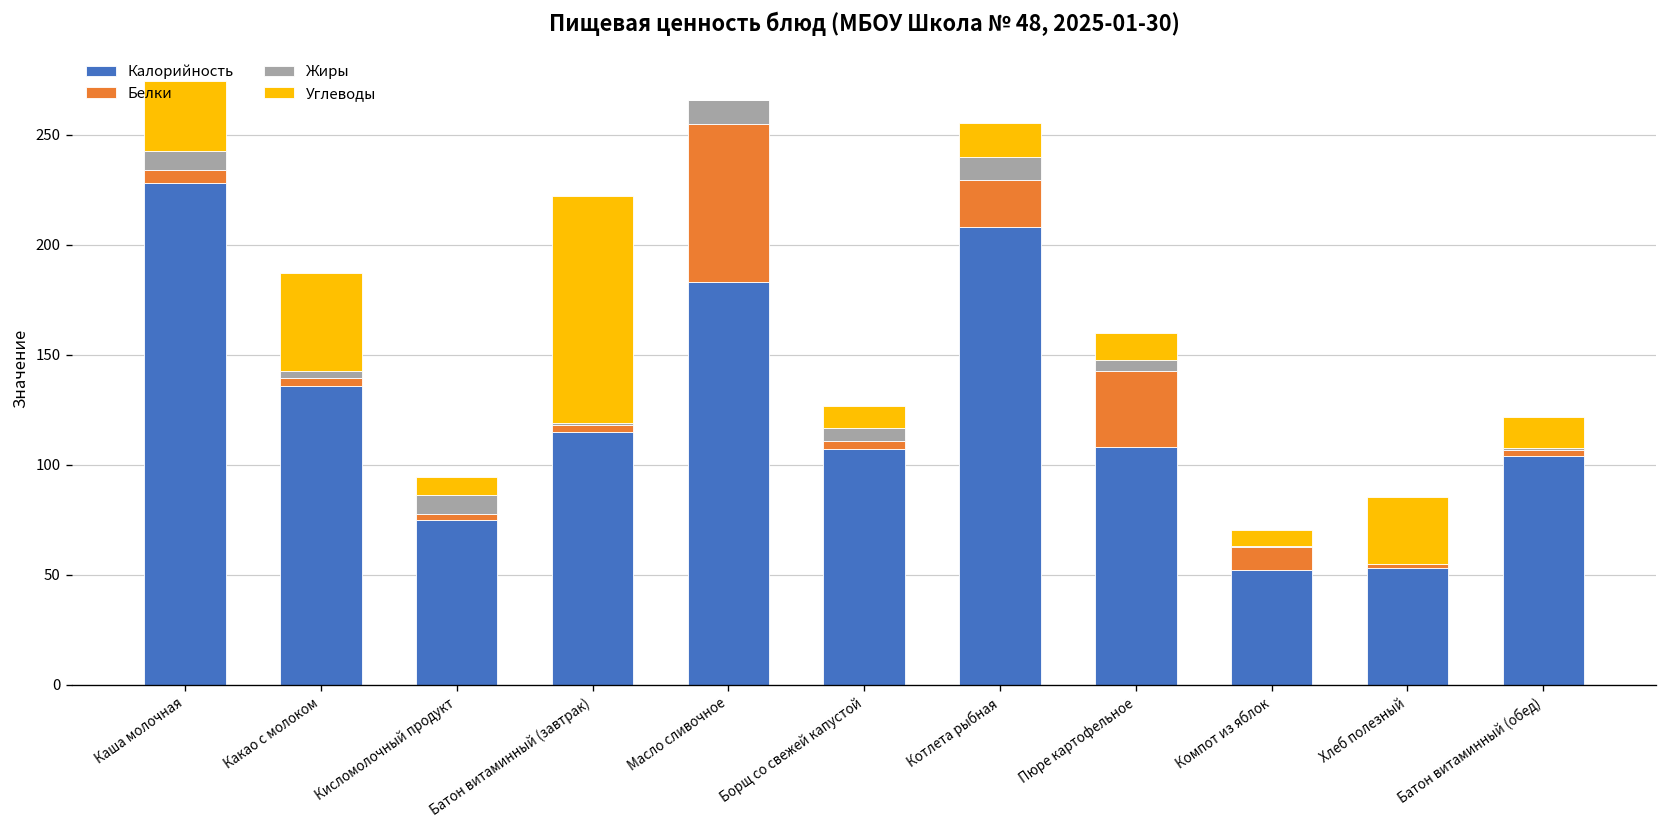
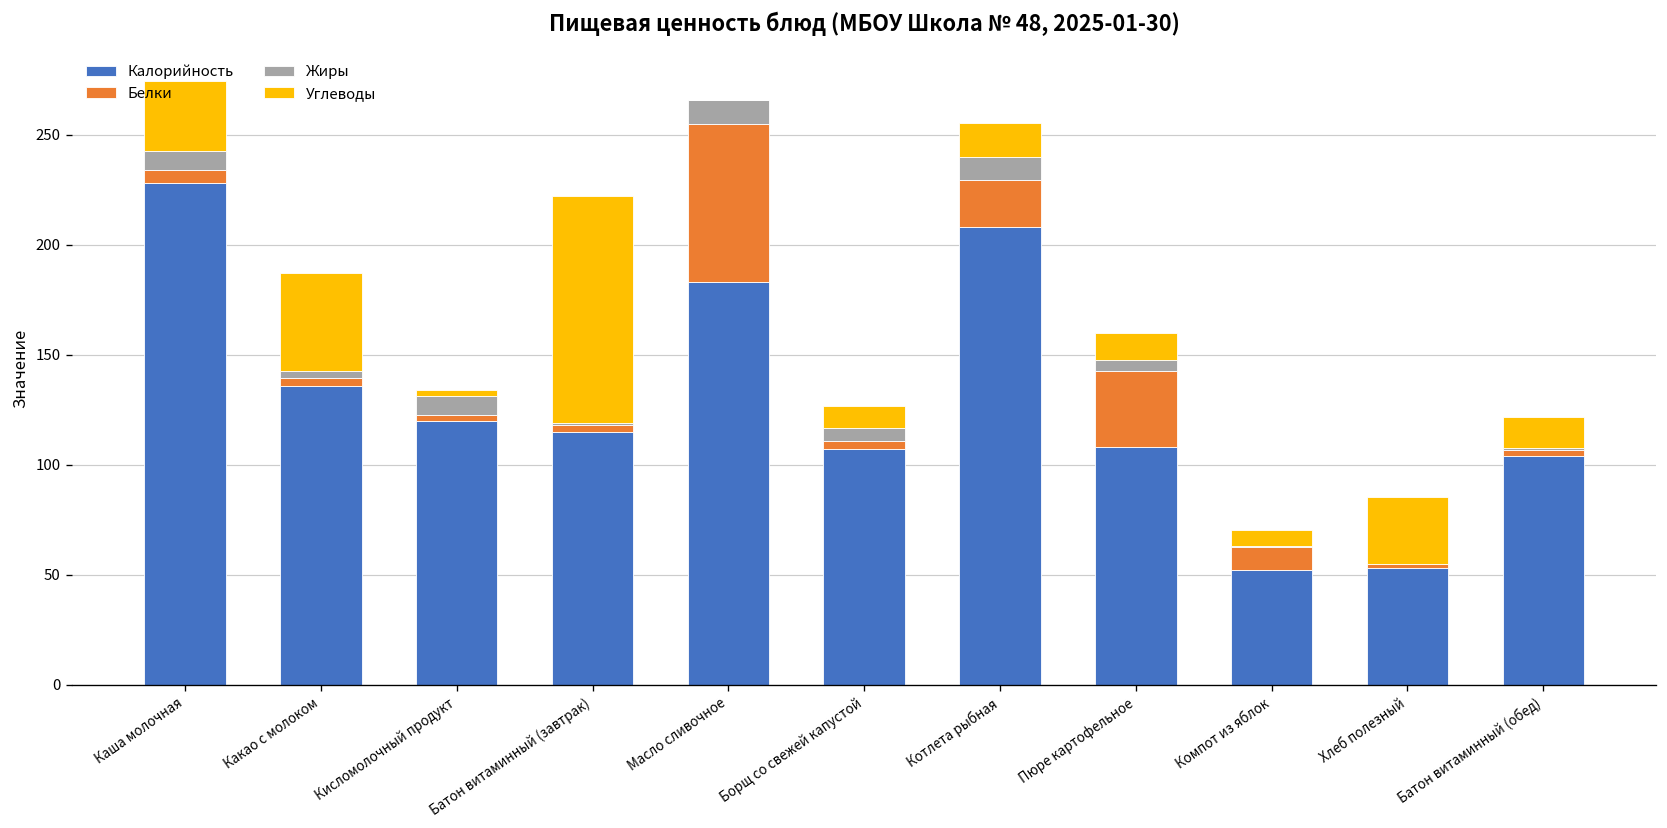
Калорийность, Кисломолочный продукт: 75 -> 120
Углеводы, Кисломолочный продукт: 8 -> 3
